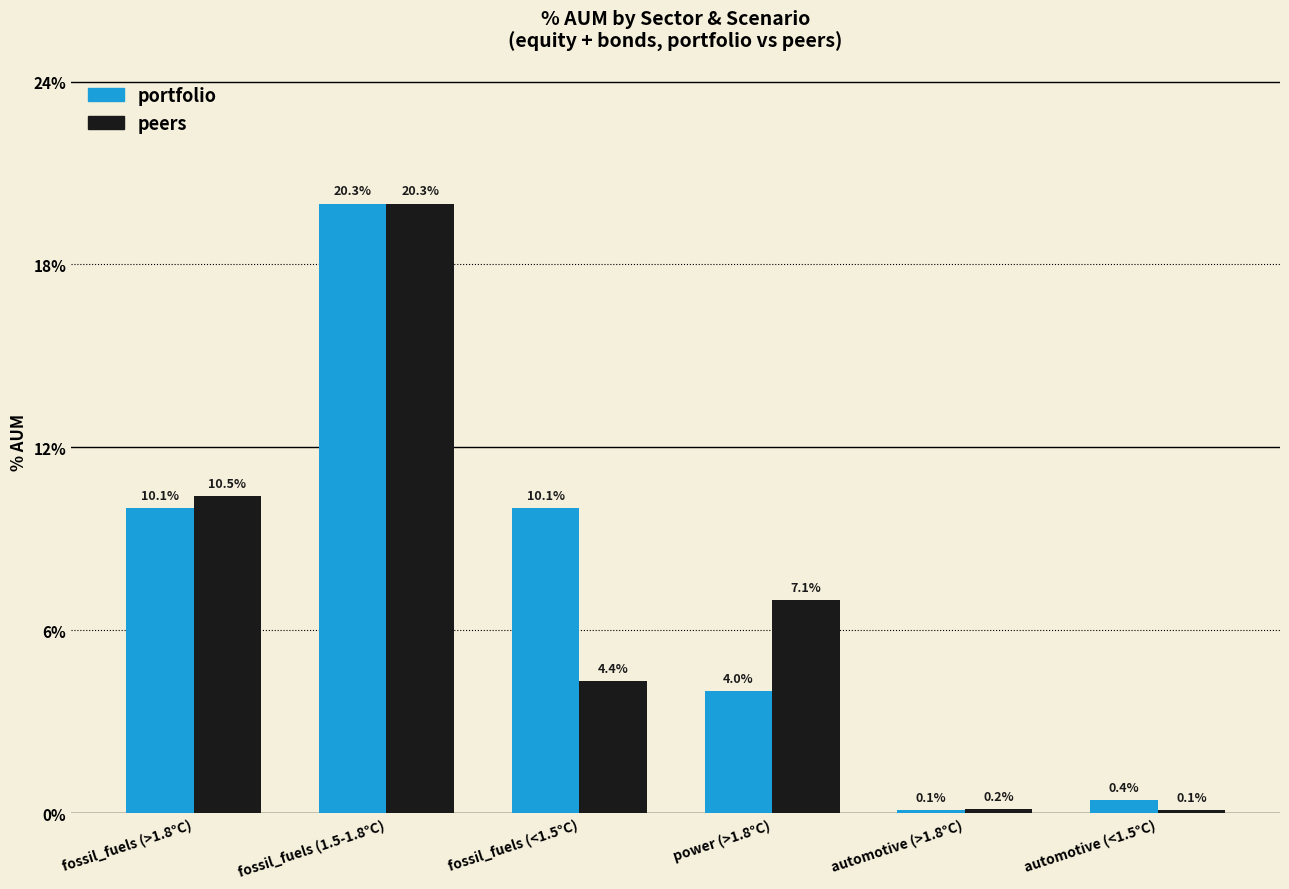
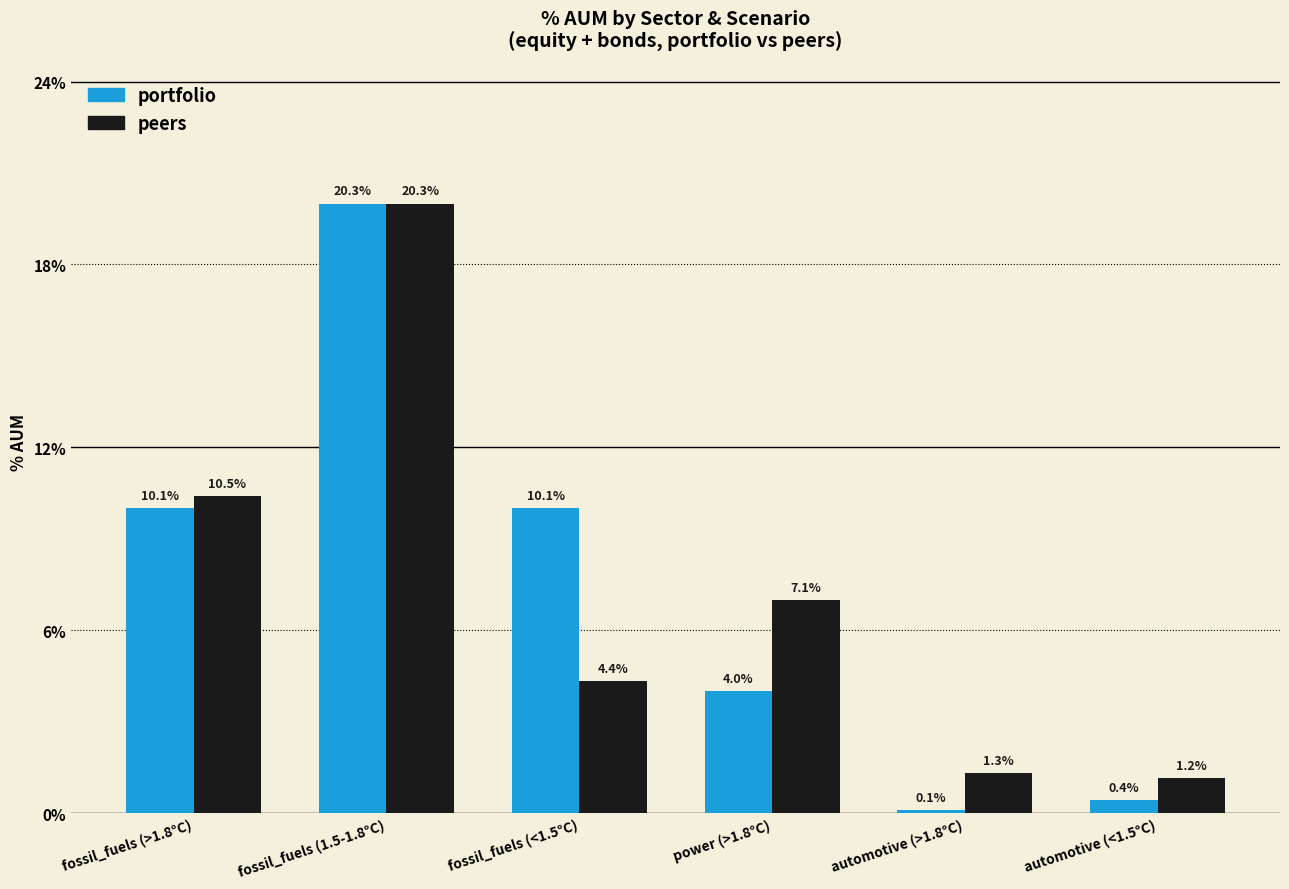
peers, automotive (>1.8°C): 0.2% -> 1.3%
peers, automotive (<1.5°C): 0.1% -> 1.2%
